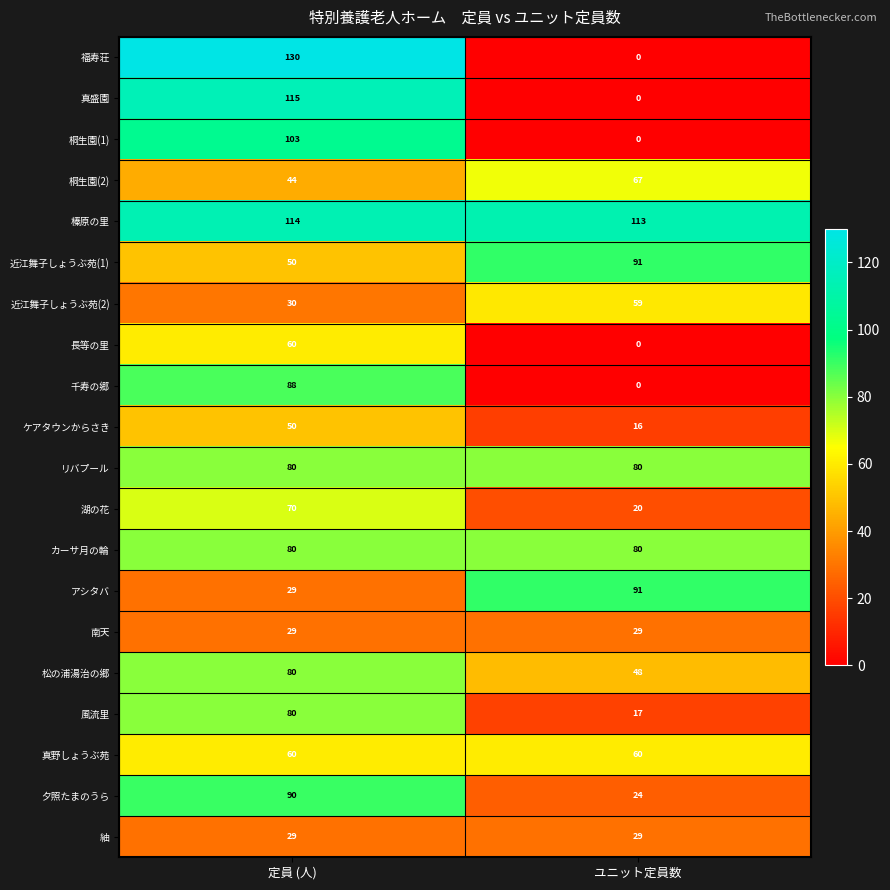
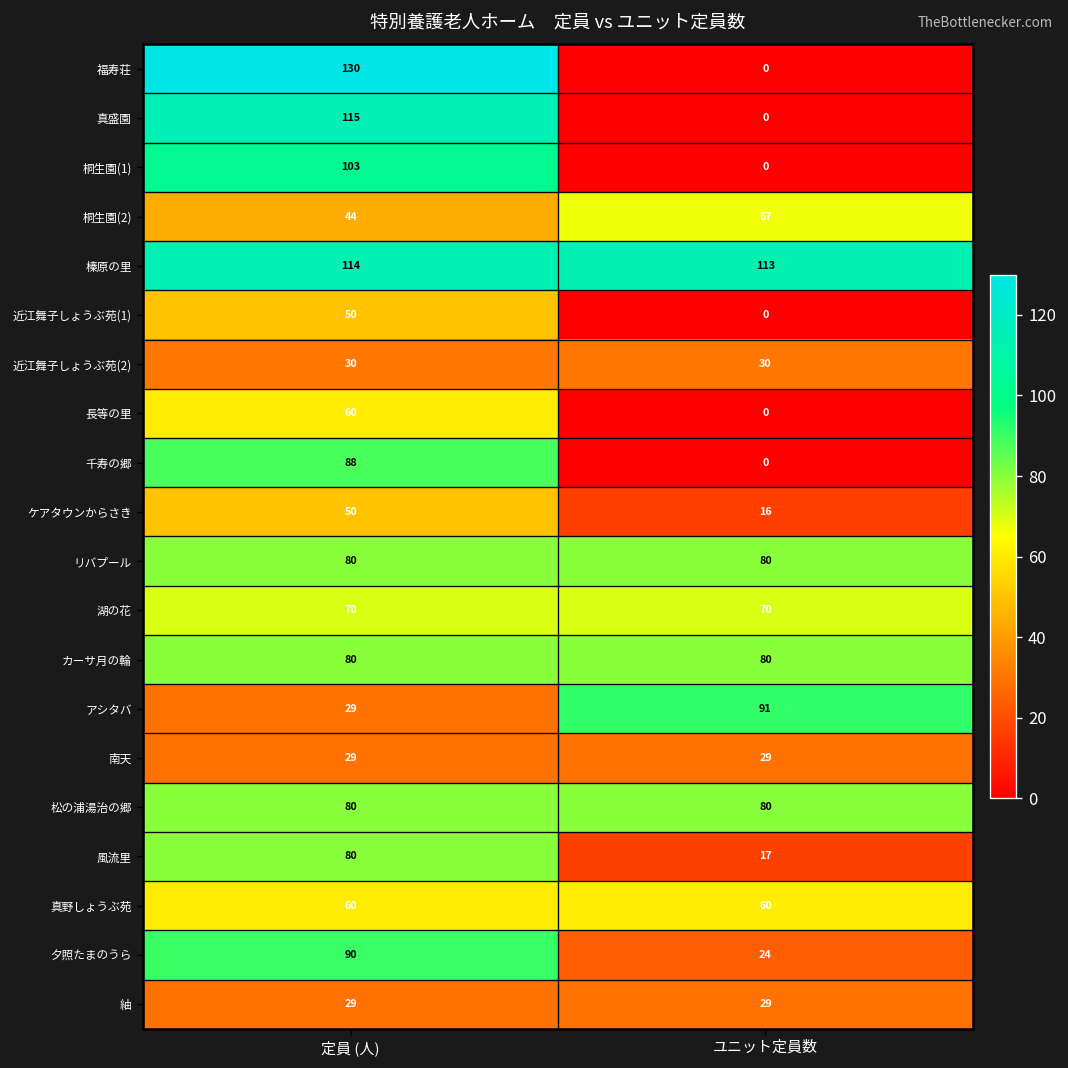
近江舞子しょうぶ苑(1), ユニット定員数: 91 -> 0
近江舞子しょうぶ苑(2), ユニット定員数: 59 -> 30
湖の花, ユニット定員数: 20 -> 70
松の浦湯治の郷, ユニット定員数: 48 -> 80
